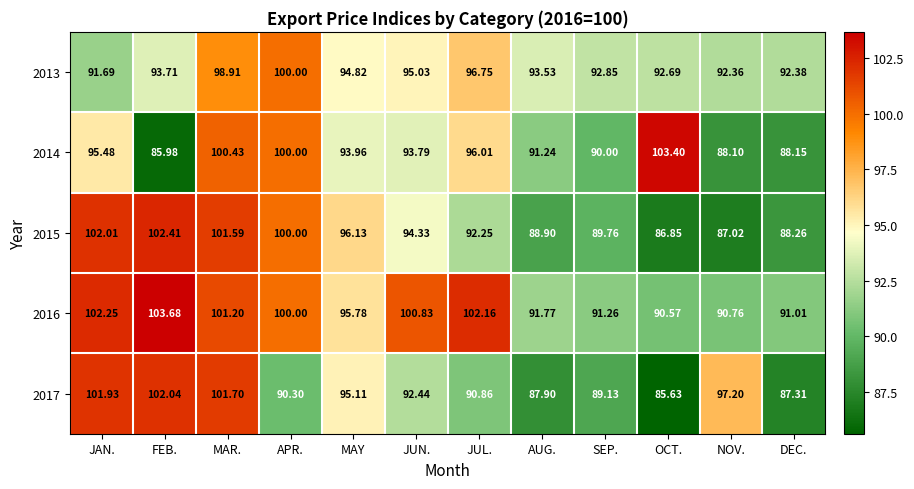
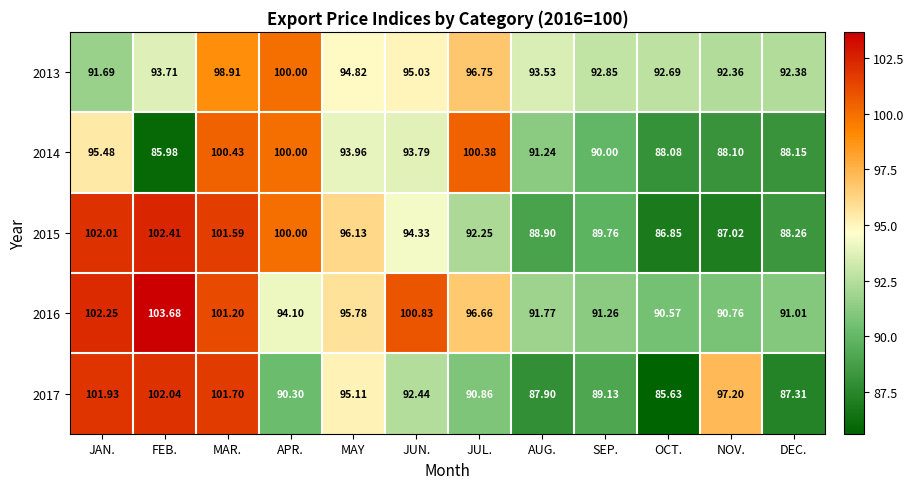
2014, JUL.: 96.01 -> 100.38
2014, OCT.: 103.40 -> 88.08
2016, APR.: 100.00 -> 94.10
2016, JUL.: 102.16 -> 96.66
